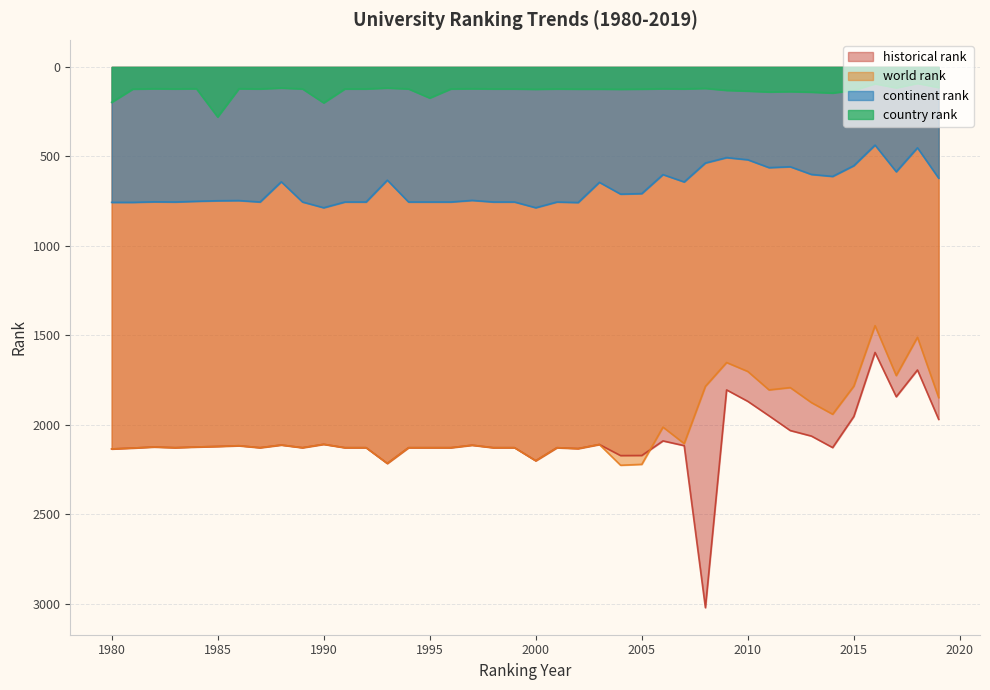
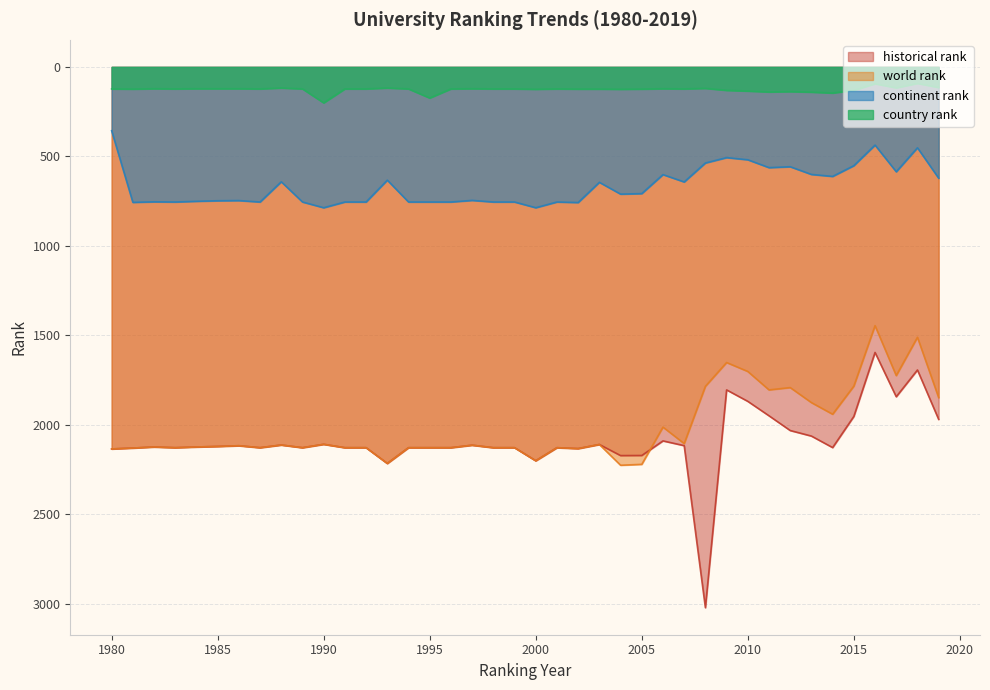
continent rank, 1980: 760 -> 360
country rank, 1980: 200 -> 120
country rank, 1985: 280 -> 120
